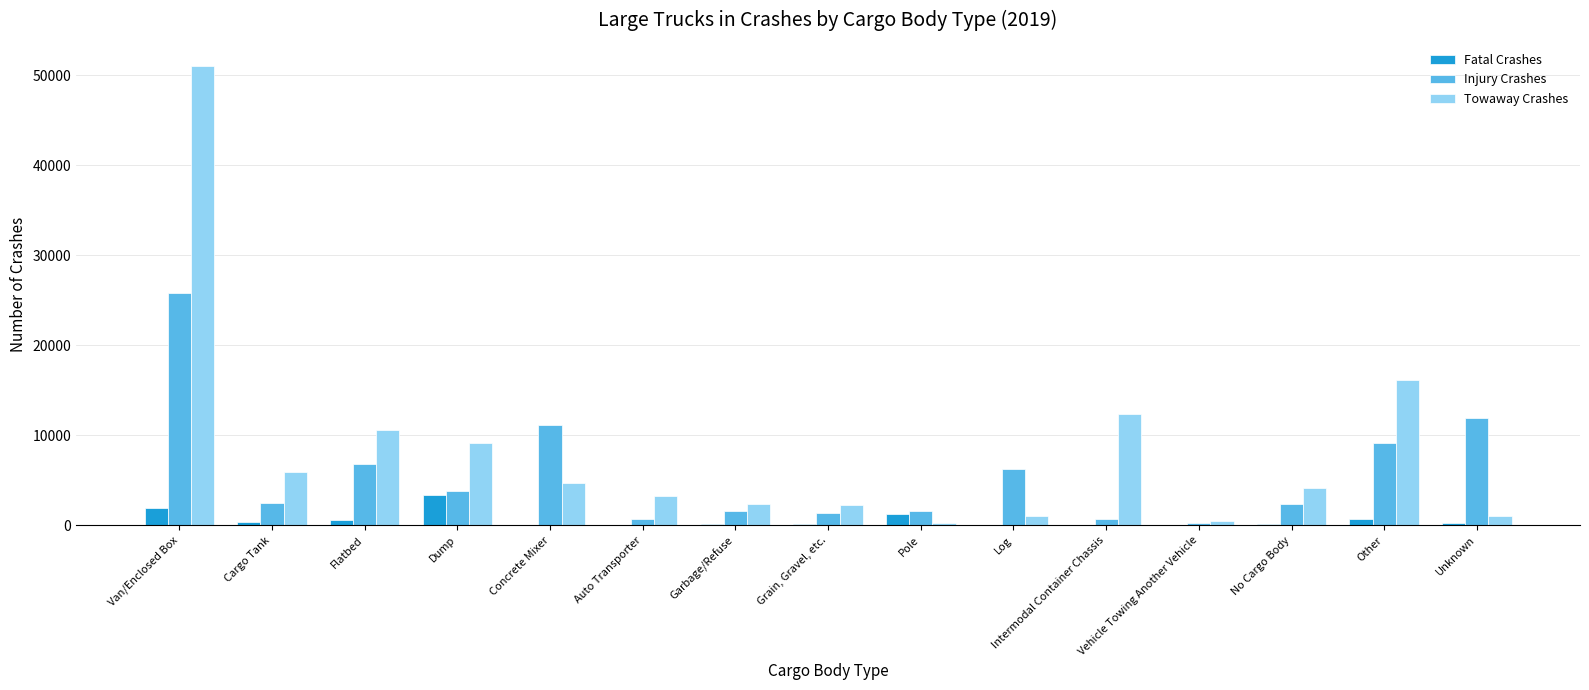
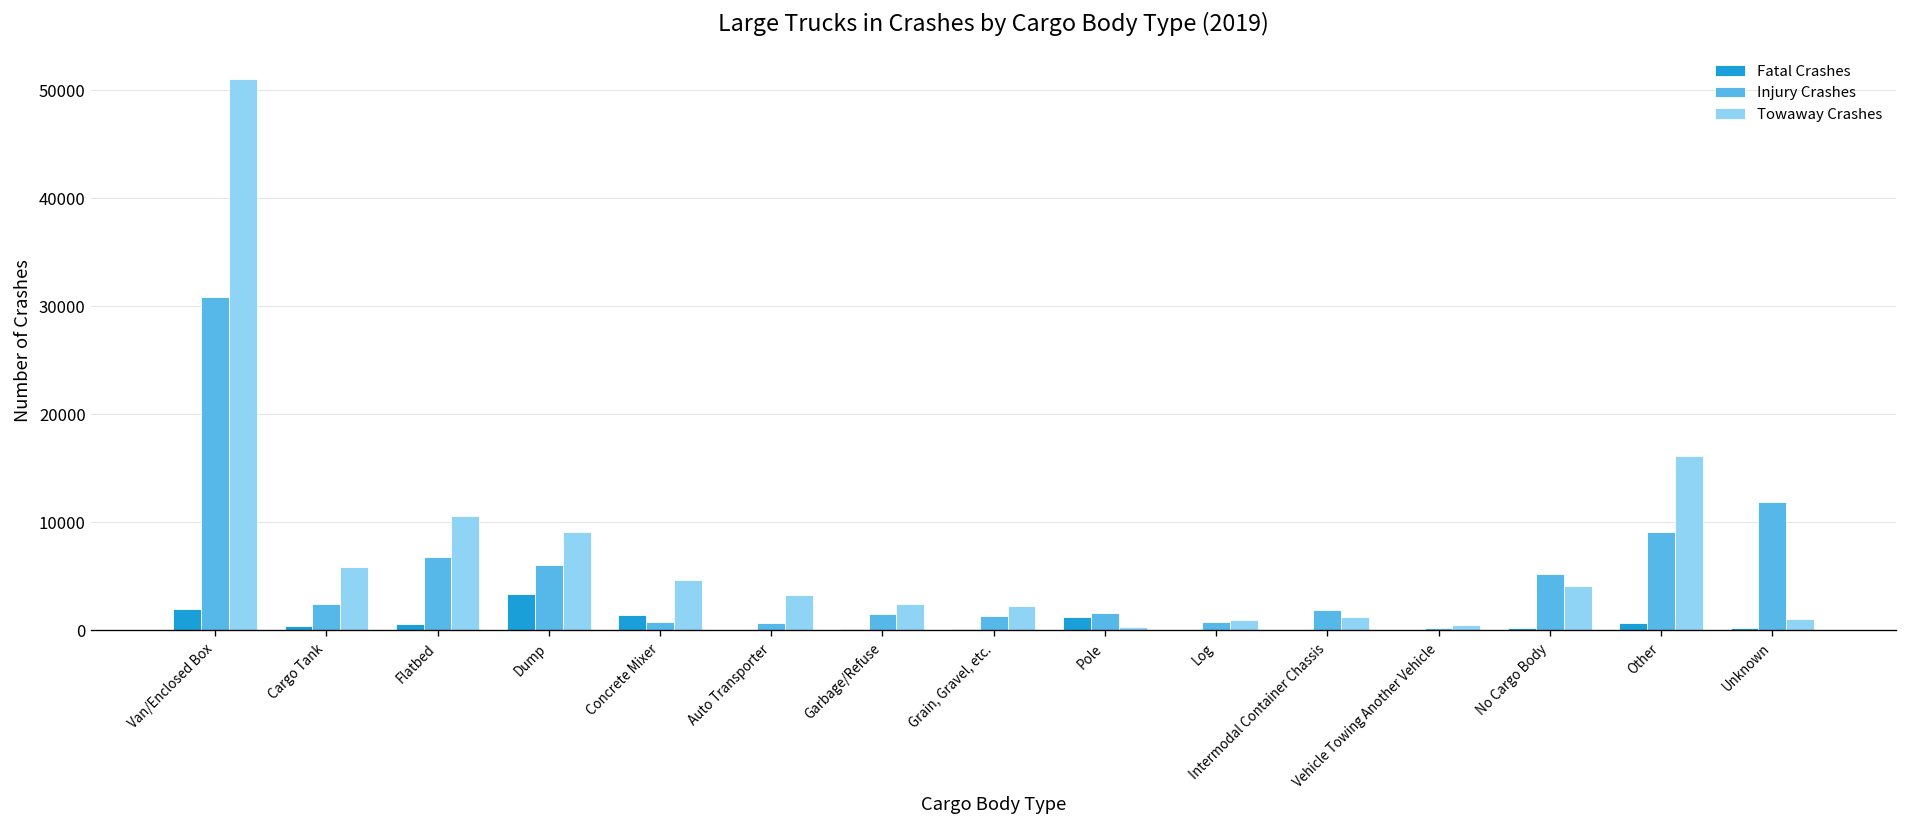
Injury Crashes, Van/Enclosed Box: 26000 -> 31000
Injury Crashes, Dump: 4000 -> 6000
Fatal Crashes, Concrete Mixer: 0 -> 1000
Injury Crashes, Concrete Mixer: 11000 -> 1000
Injury Crashes, Log: 6000 -> 1000
Injury Crashes, Intermodal Container Chassis: 1000 -> 2000
Towaway Crashes, Intermodal Container Chassis: 12000 -> 1000
Injury Crashes, No Cargo Body: 2000 -> 5000
